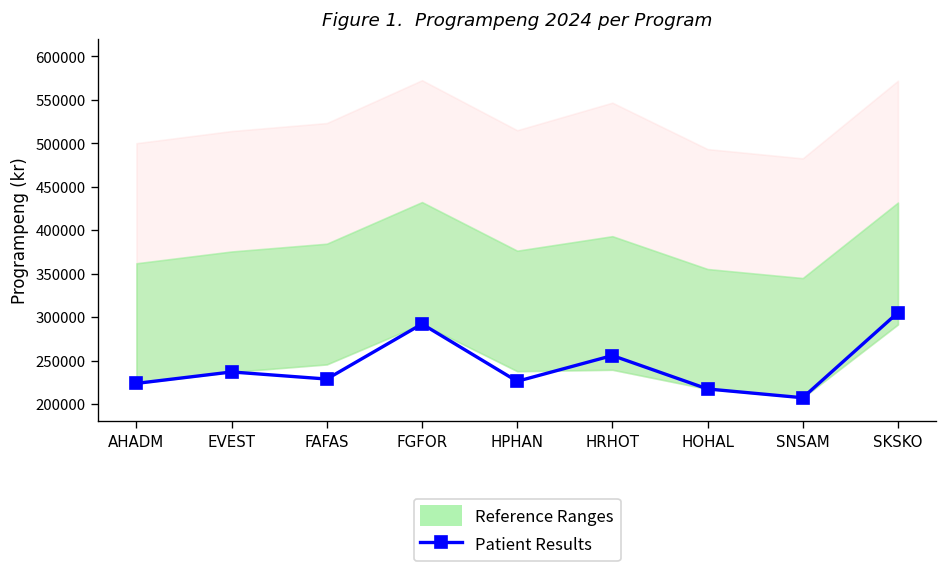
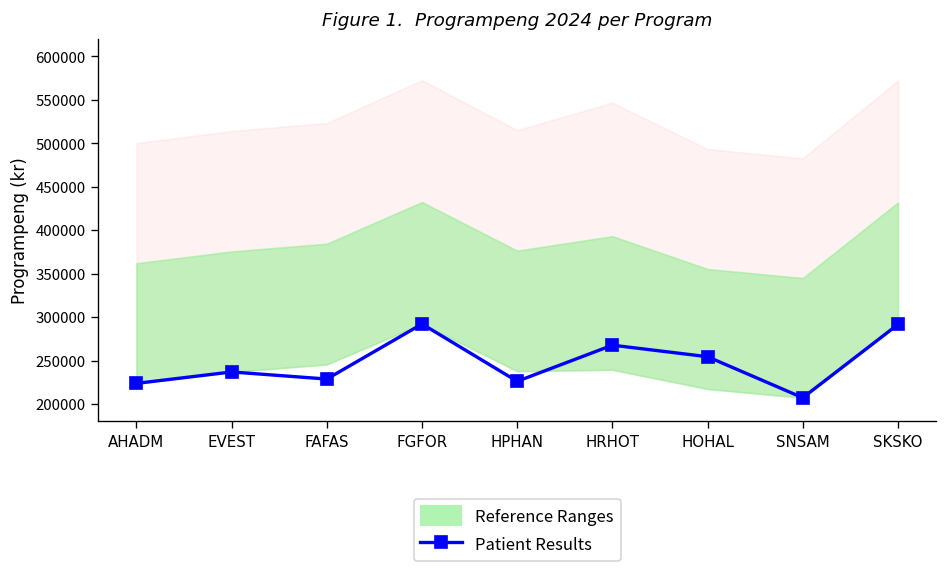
Patient Results, HRHOT: 260000 -> 270000
Patient Results, HOHAL: 220000 -> 250000
Patient Results, SKSKO: 310000 -> 290000
